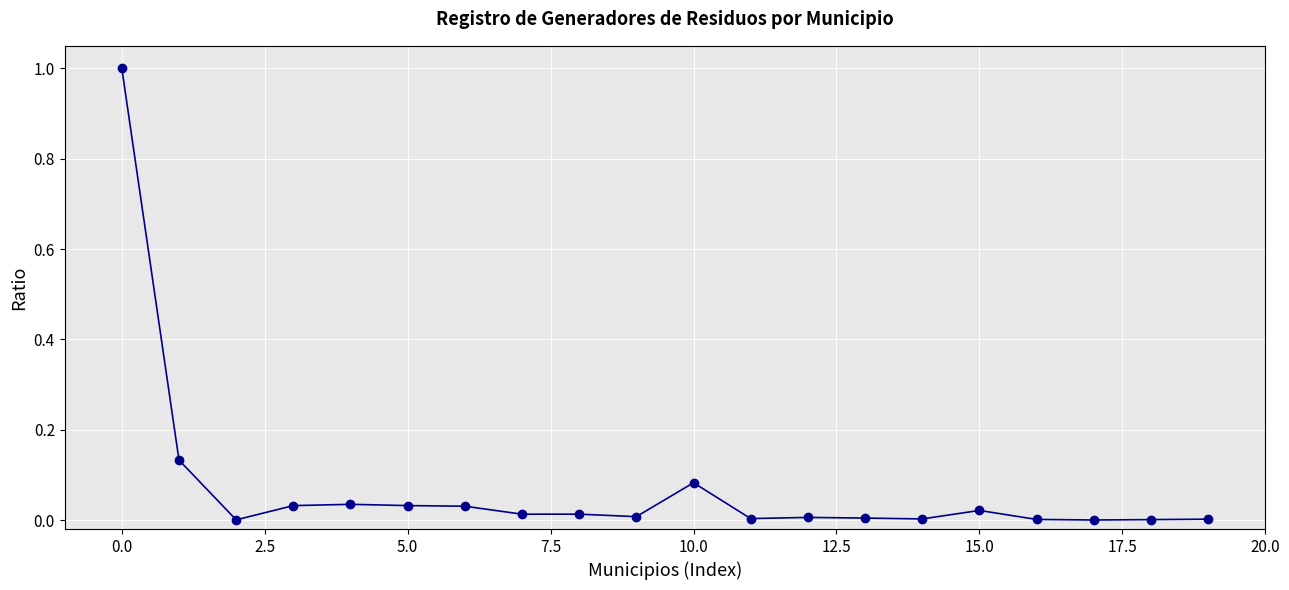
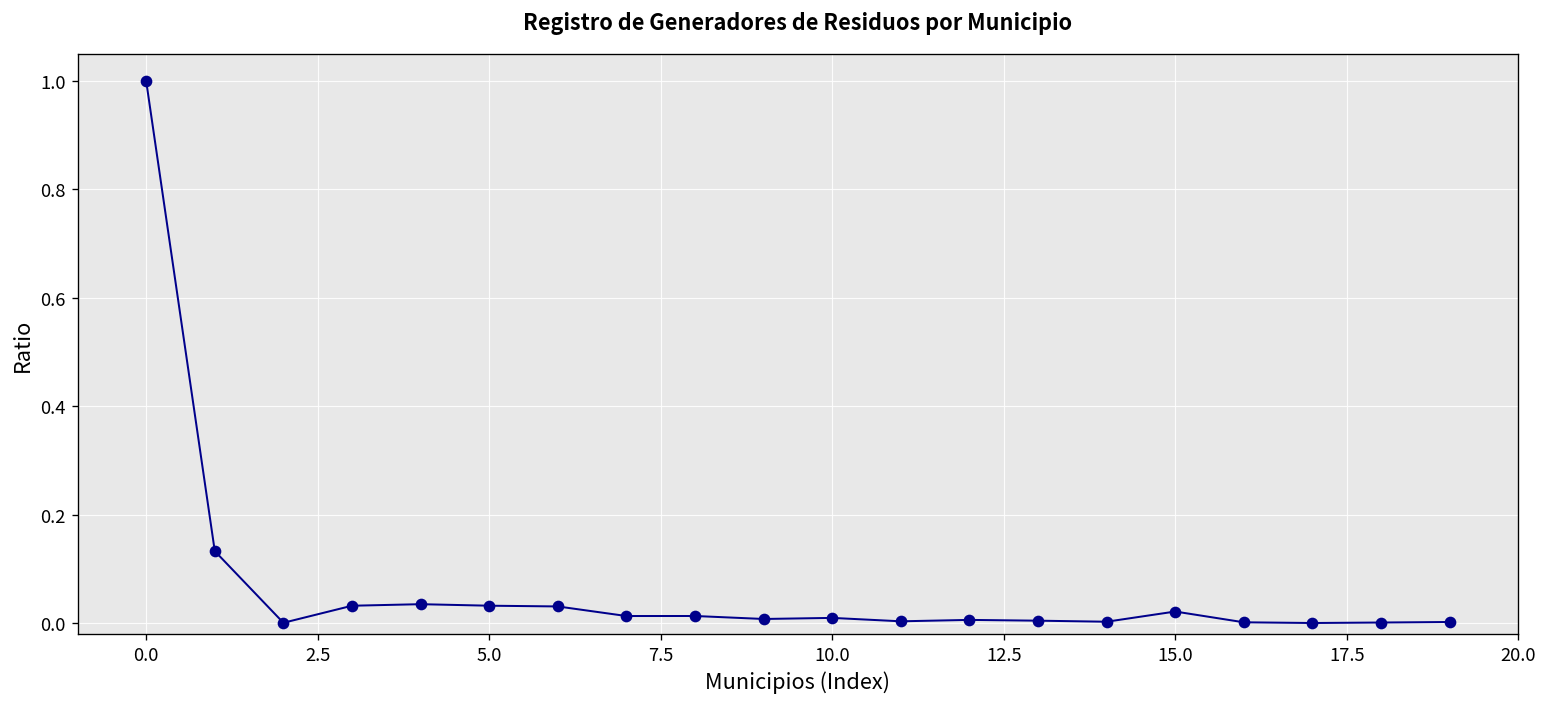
10.0: 0.08 -> 0.01
